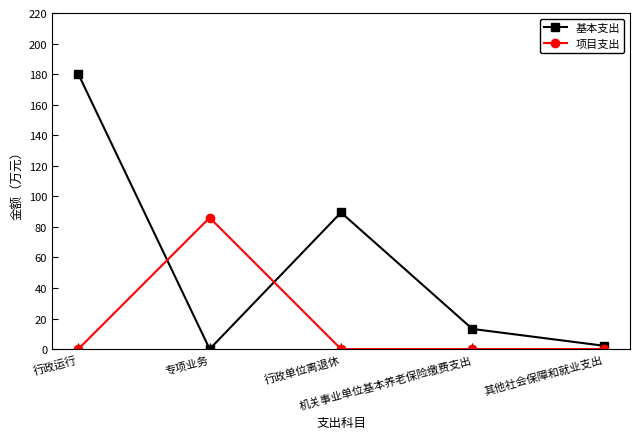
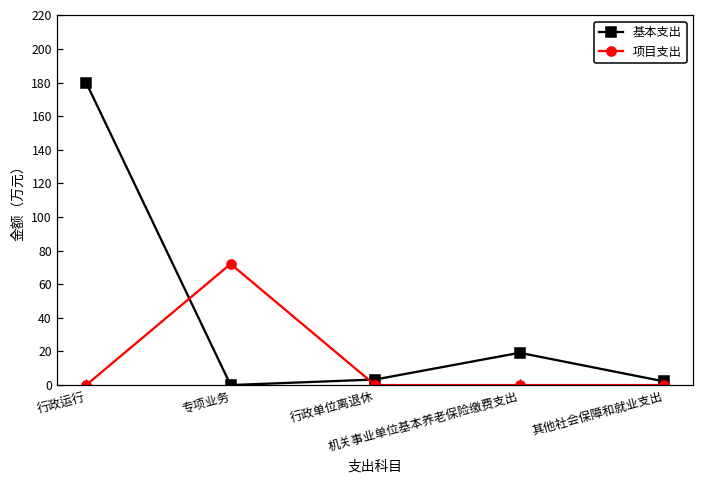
项目支出, 专项业务: 86 -> 72
基本支出, 行政单位离退休: 89 -> 3
基本支出, 机关事业单位基本养老保险缴费支出: 13 -> 19
